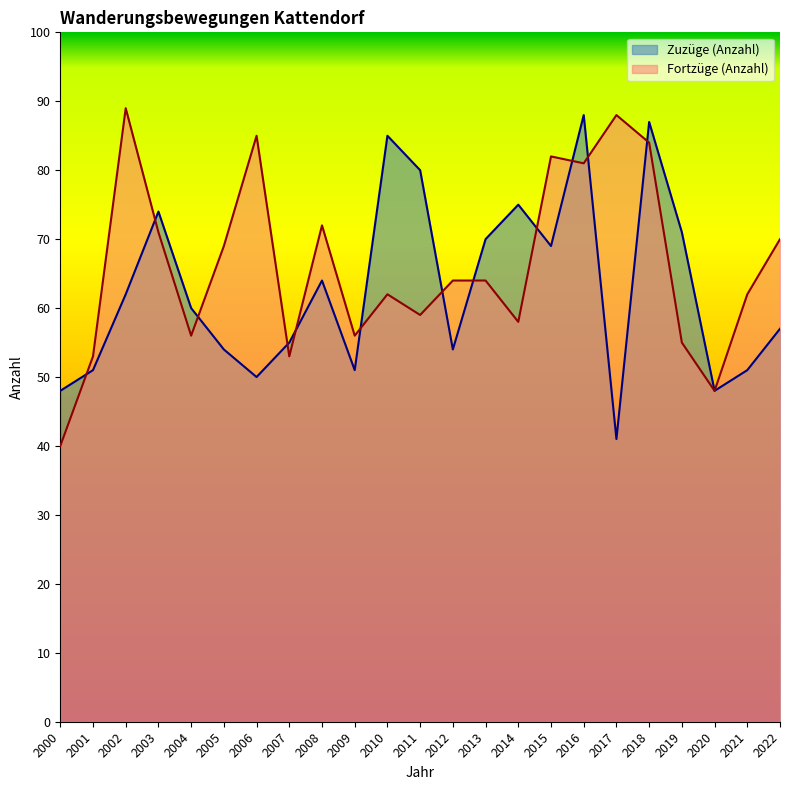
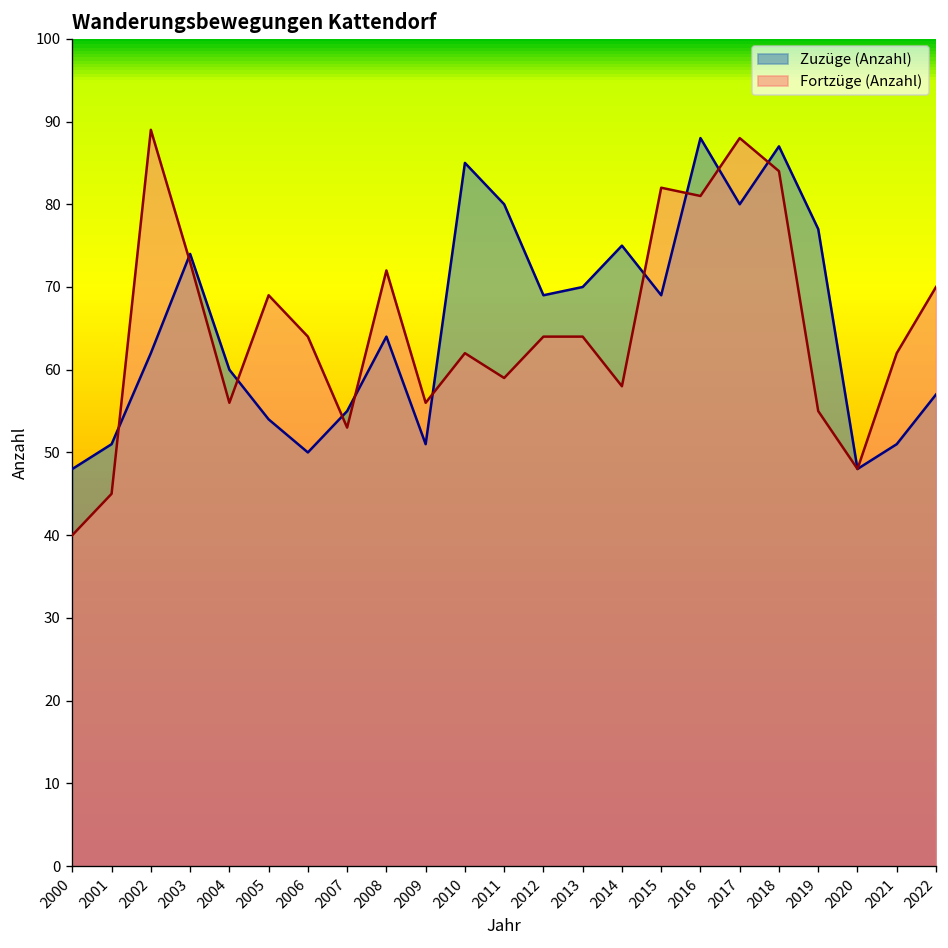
Fortzüge (Anzahl), 2001: 53 -> 45
Fortzüge (Anzahl), 2003: 71 -> 73
Fortzüge (Anzahl), 2006: 85 -> 64
Zuzüge (Anzahl), 2012: 54 -> 69
Zuzüge (Anzahl), 2017: 41 -> 80
Zuzüge (Anzahl), 2019: 71 -> 77
